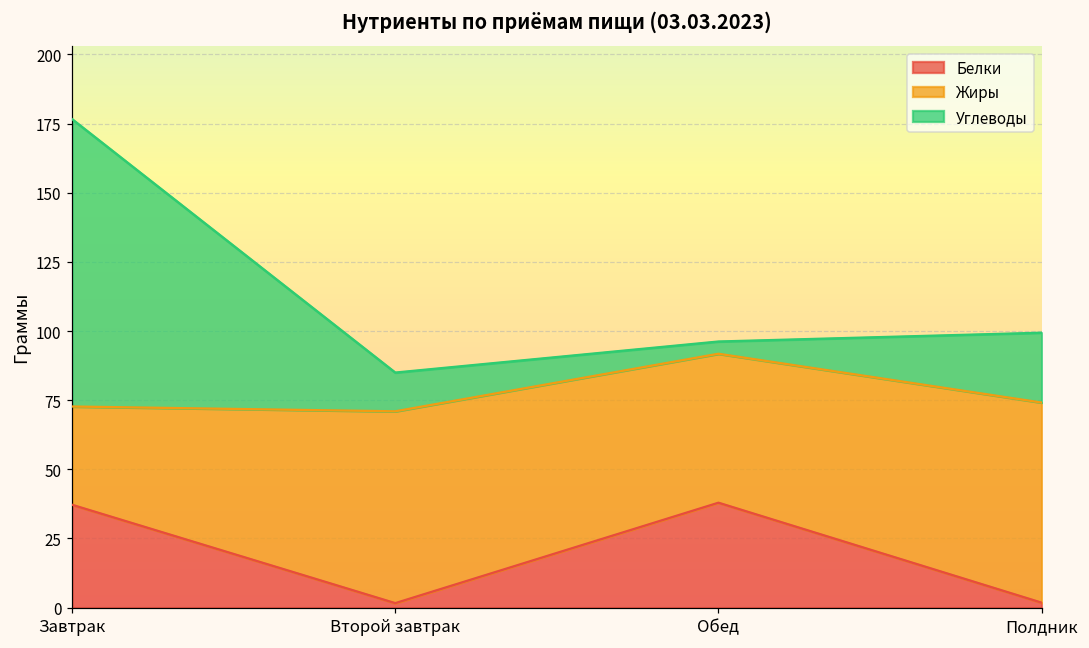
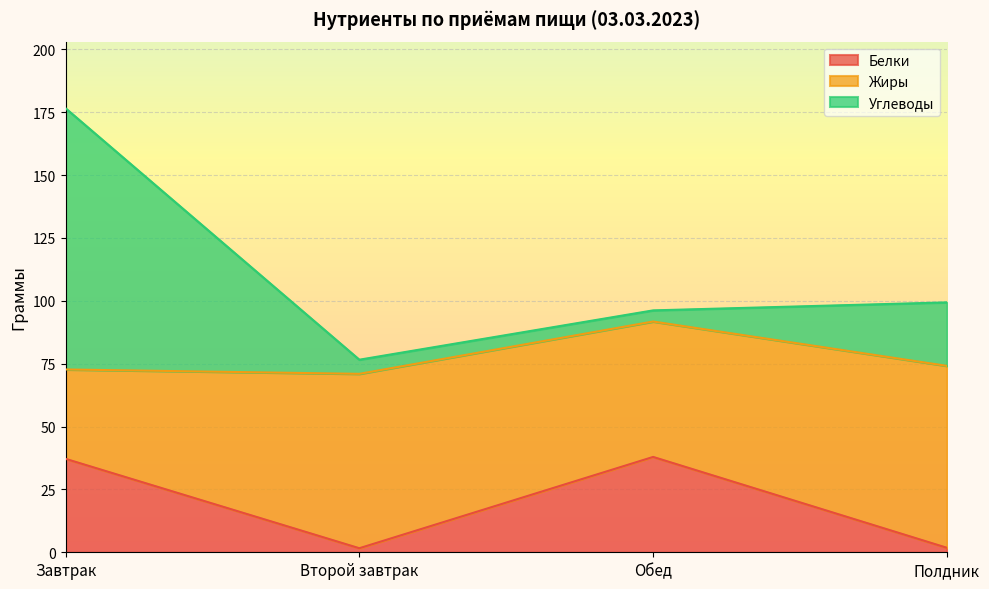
Углеводы, Второй завтрак: 14 -> 6
